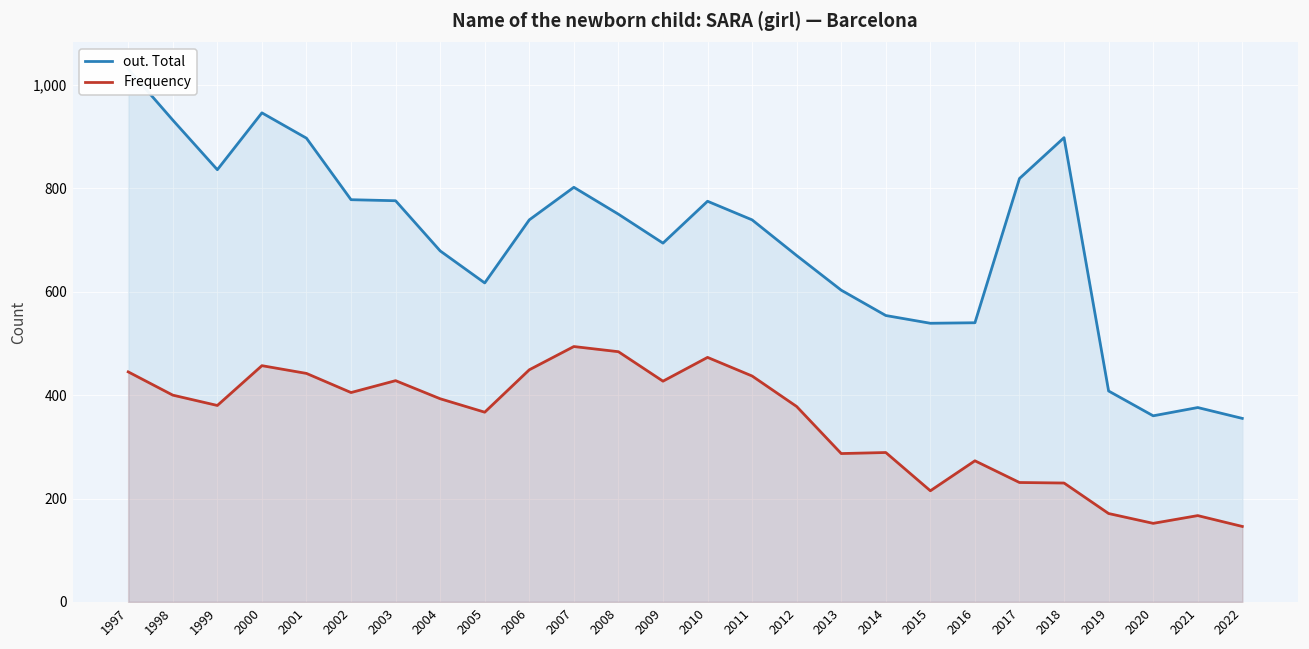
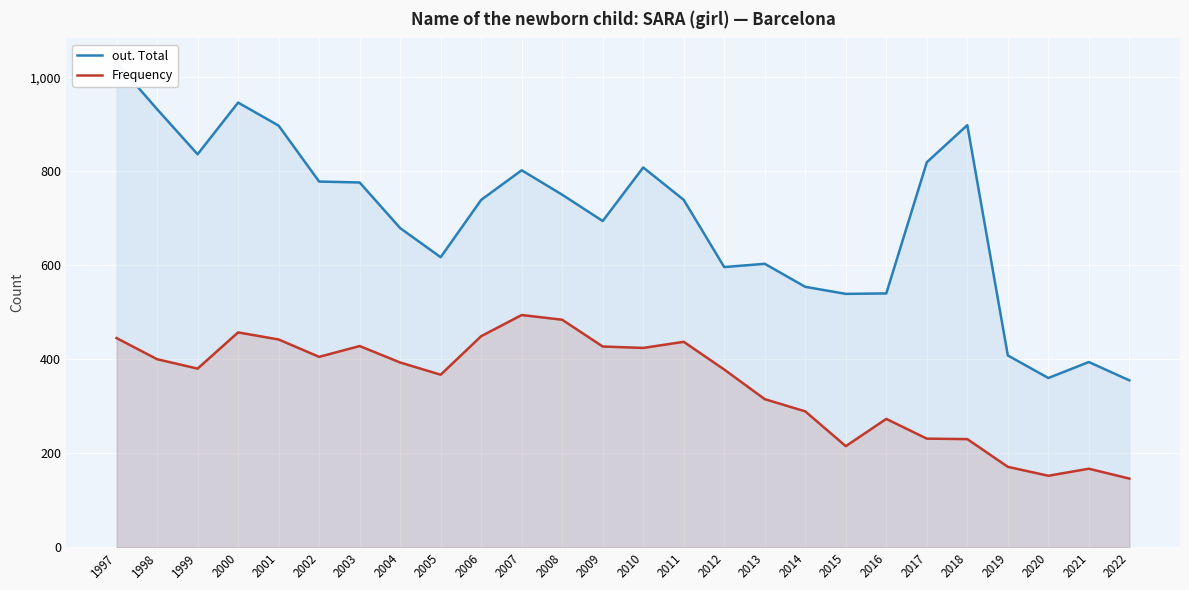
out. Total, 2010: 780 -> 810
Frequency, 2010: 470 -> 420
out. Total, 2012: 670 -> 600
Frequency, 2013: 290 -> 320
out. Total, 2021: 380 -> 390
